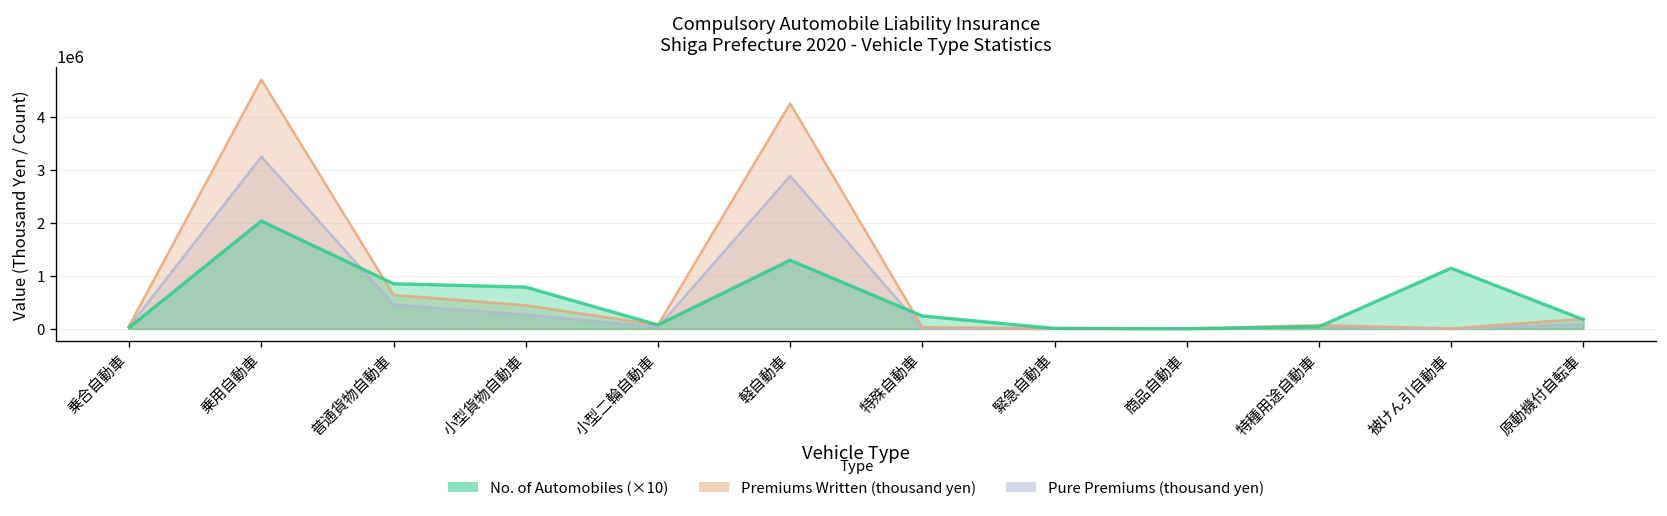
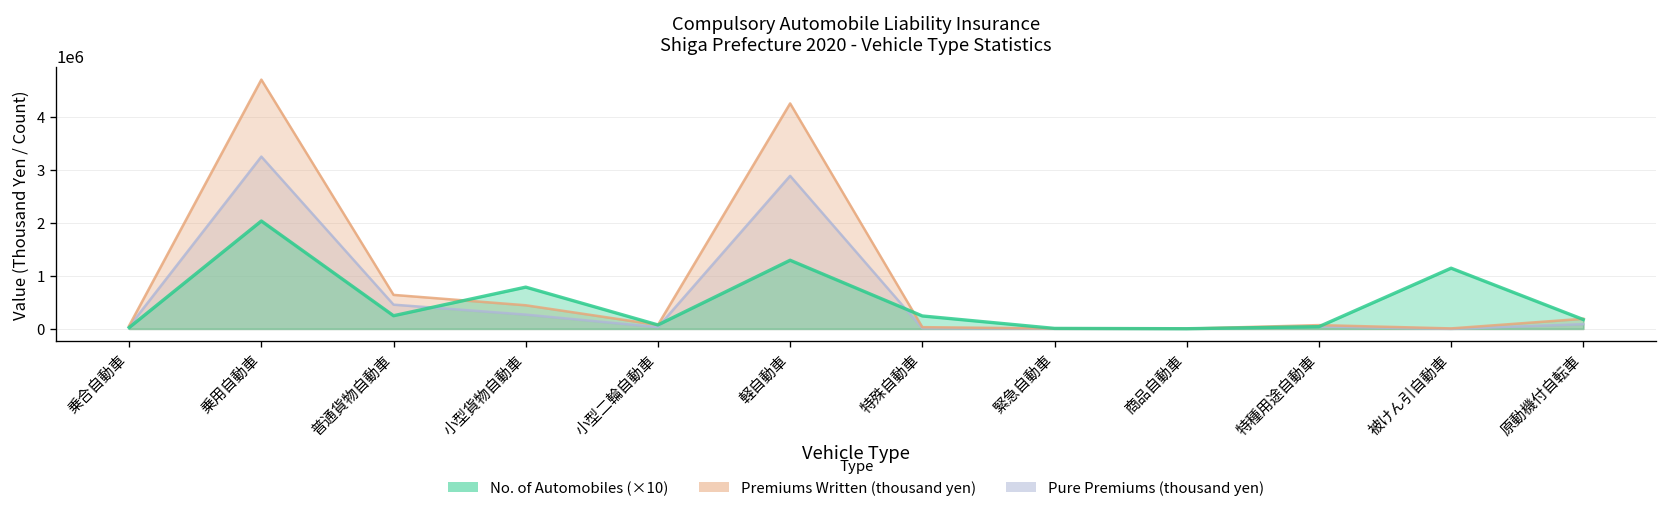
No. of Automobiles (×10), 普通貨物自動車: 900000 -> 200000
